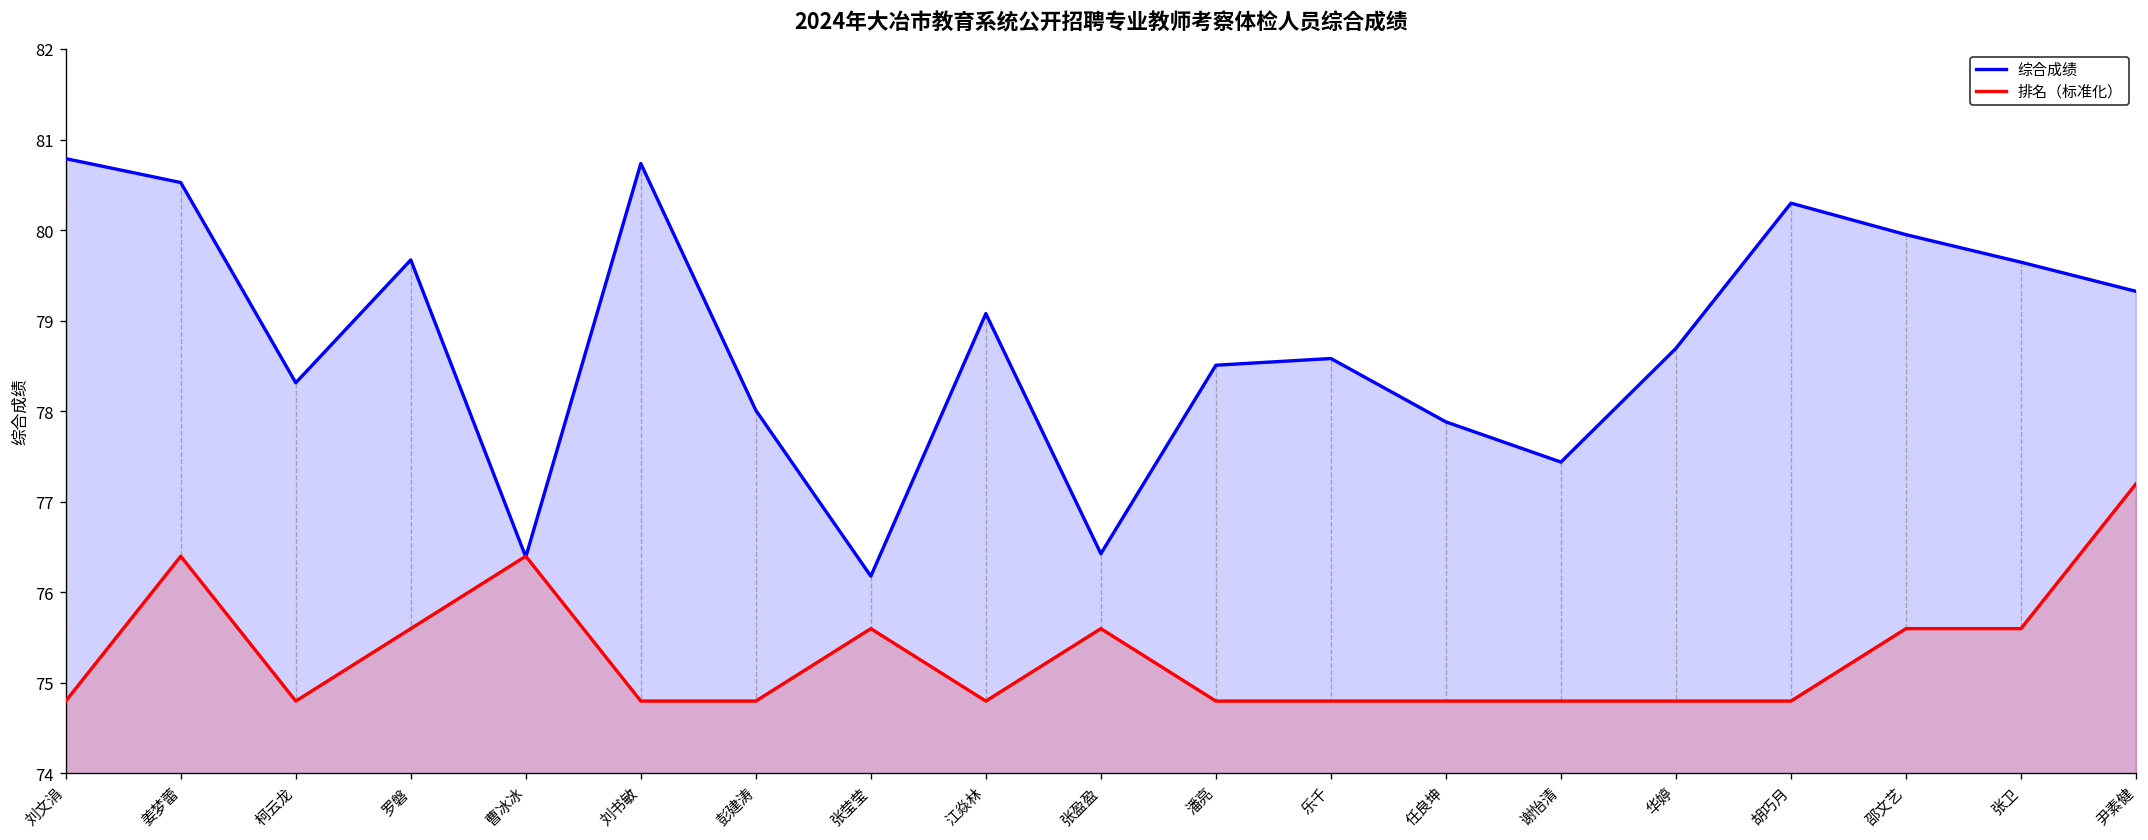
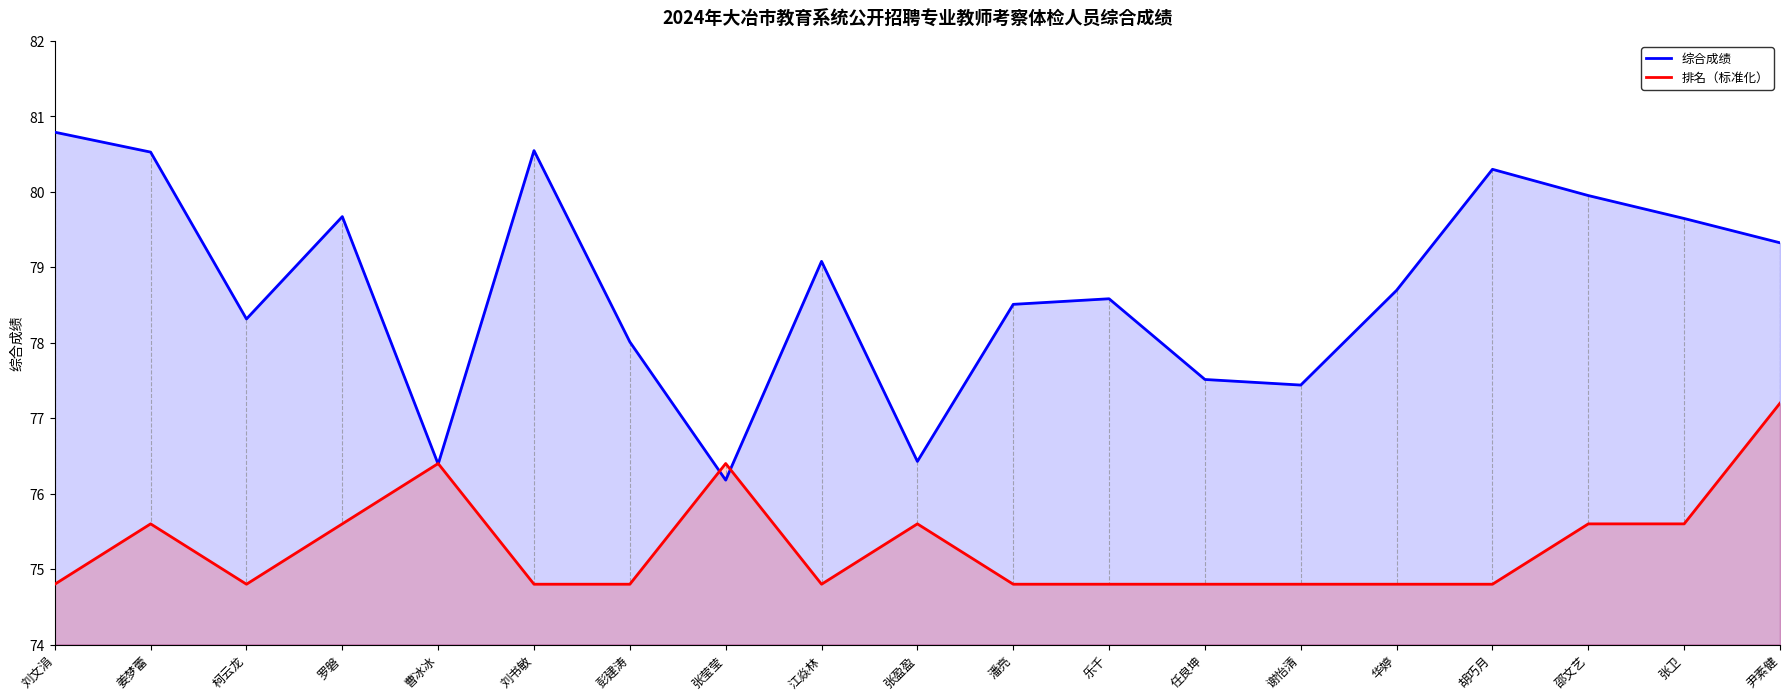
排名（标准化）, 姜梦蕾: 76.4 -> 75.6
综合成绩, 刘书敏: 80.7 -> 80.5
排名（标准化）, 张莹莹: 75.6 -> 76.4
综合成绩, 任良坤: 77.9 -> 77.5
